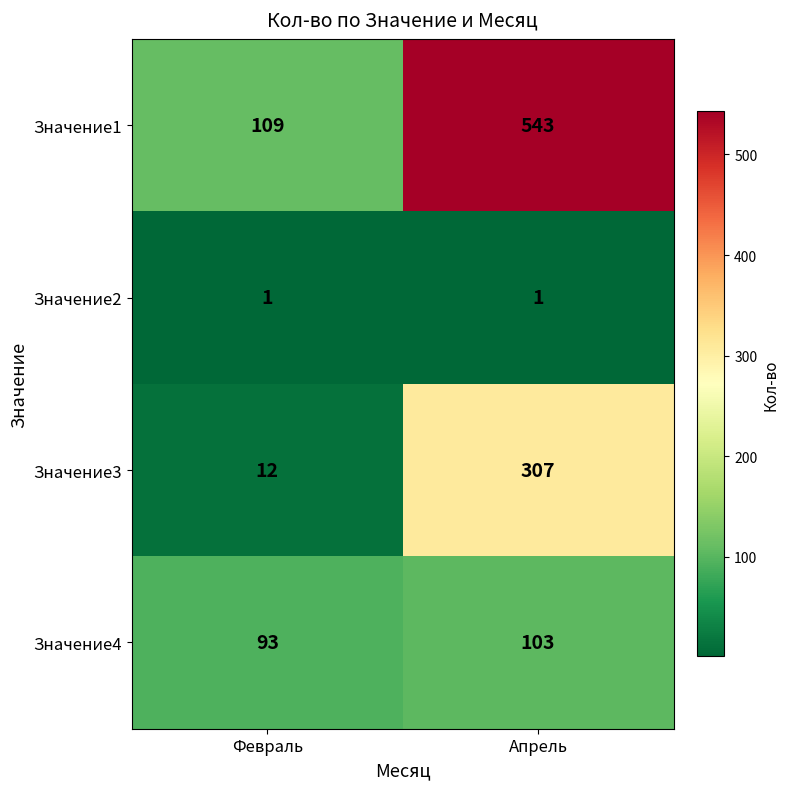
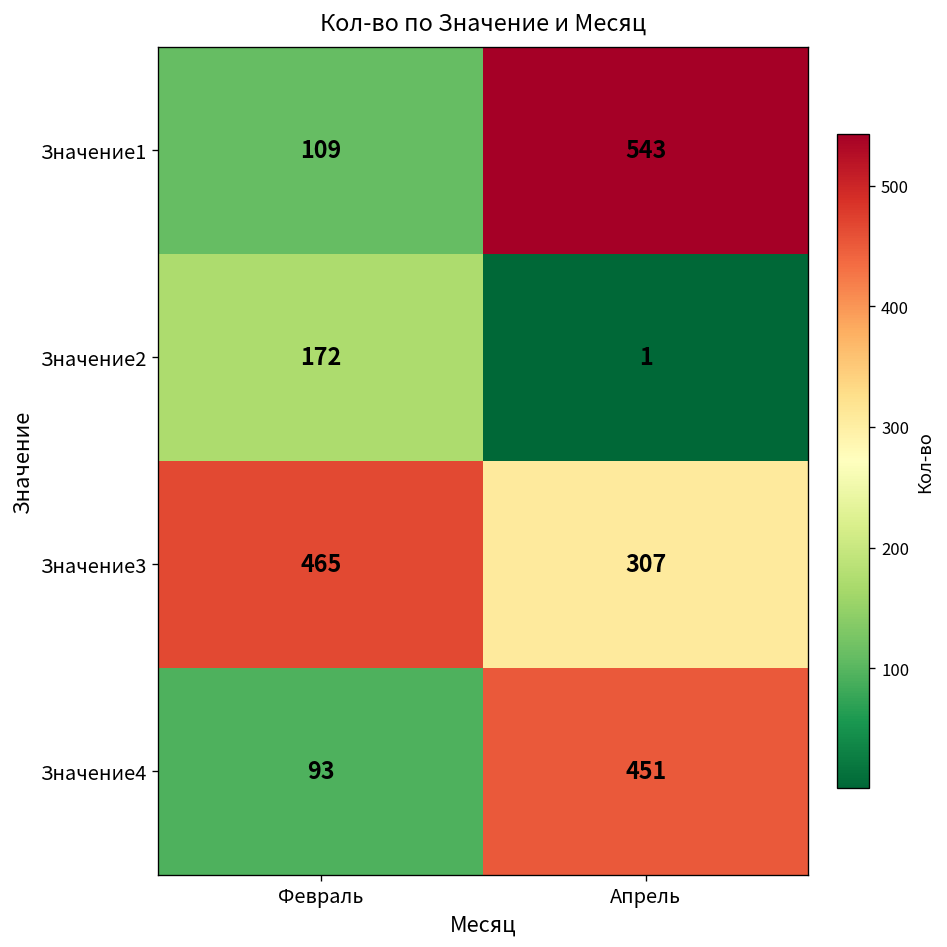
Значение2, Февраль: 1 -> 172
Значение3, Февраль: 12 -> 465
Значение4, Апрель: 103 -> 451
